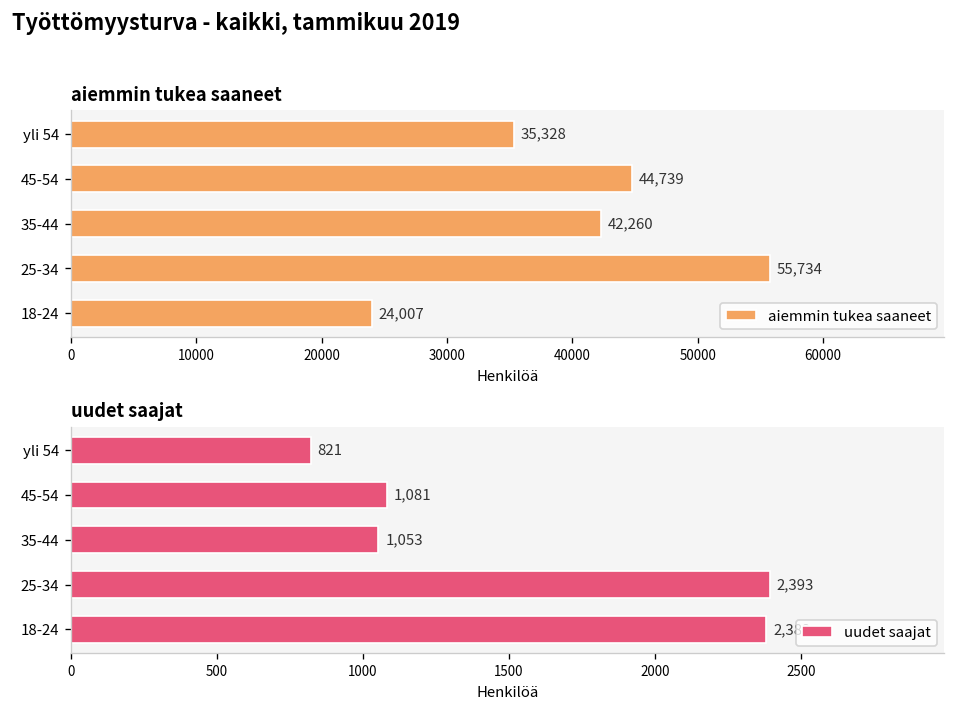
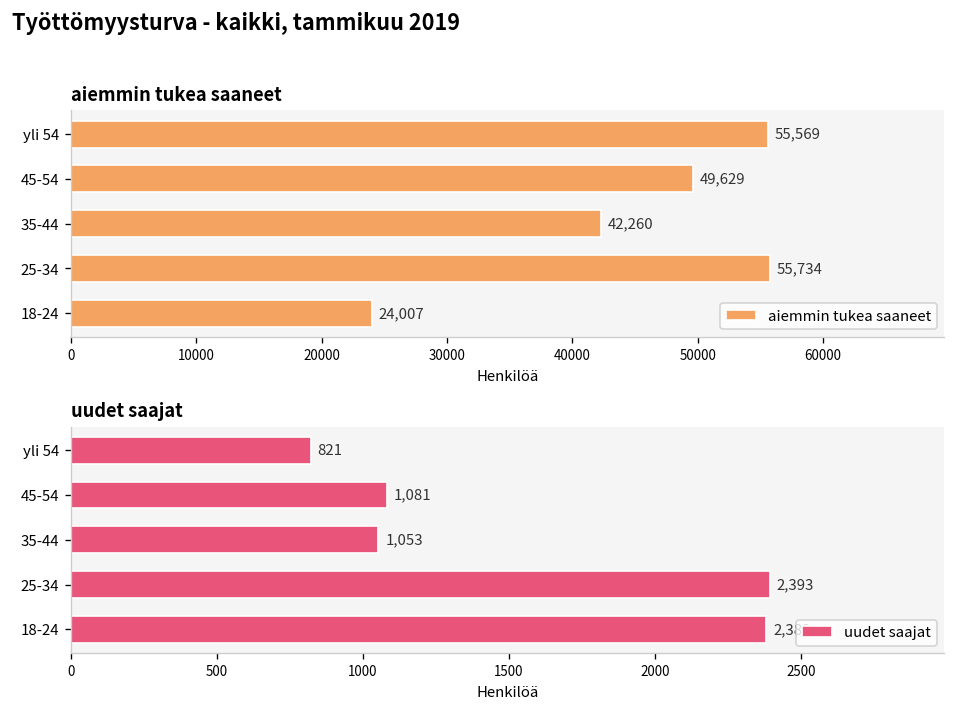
aiemmin tukea saaneet, yli 54: 35,328 -> 55,569
aiemmin tukea saaneet, 45-54: 44,739 -> 49,629
